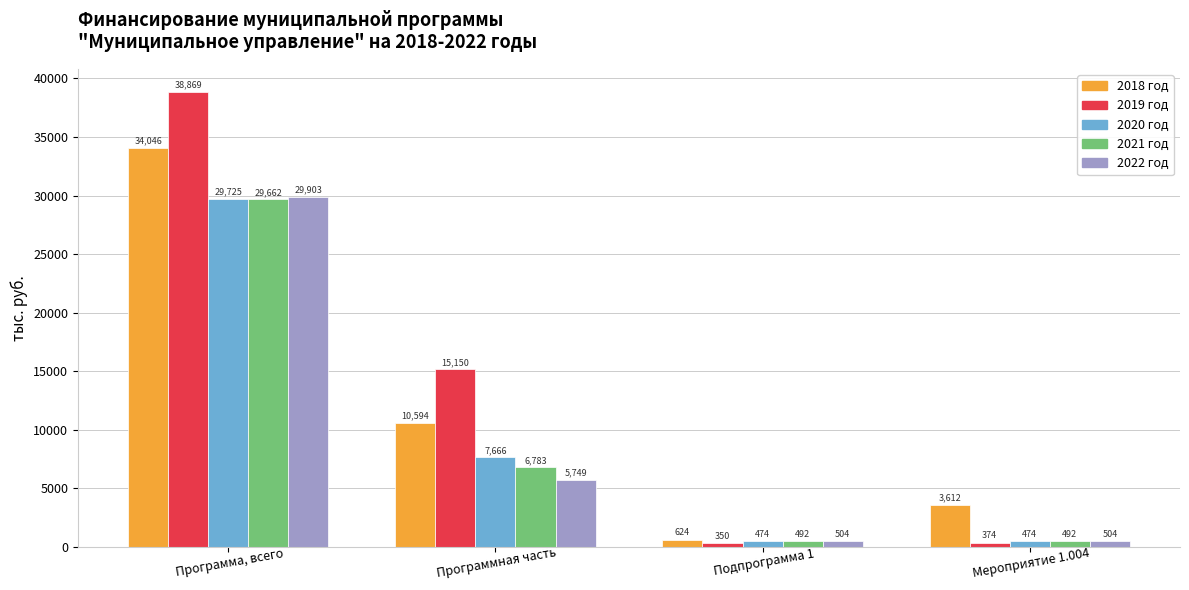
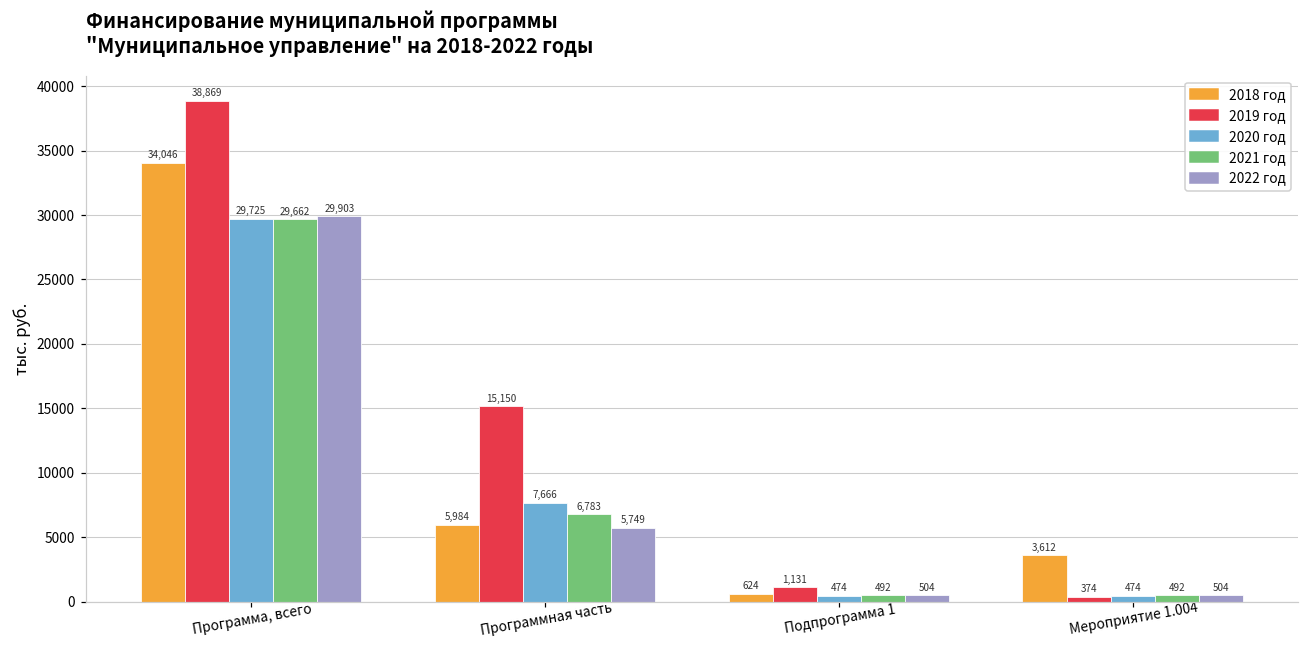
2018 год, Программная часть: 10,594 -> 5,984
2019 год, Подпрограмма 1: 350 -> 1,131
